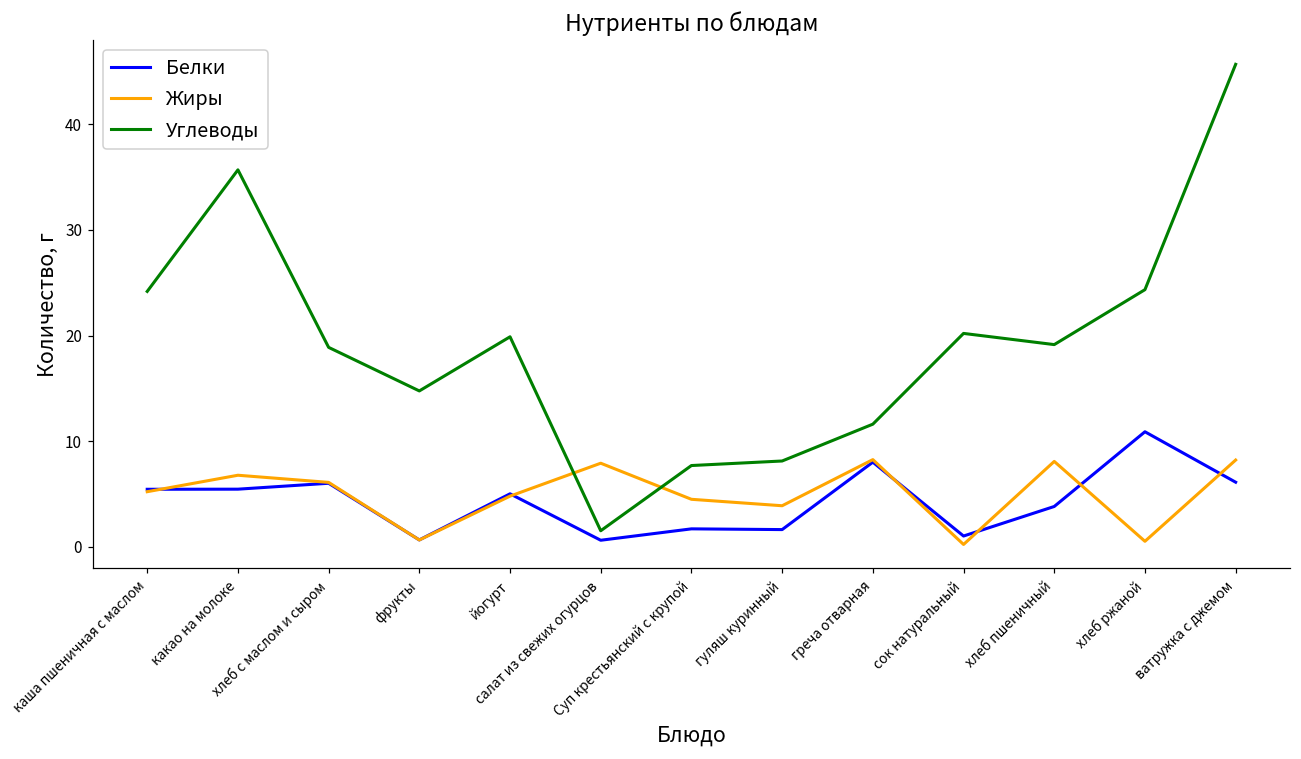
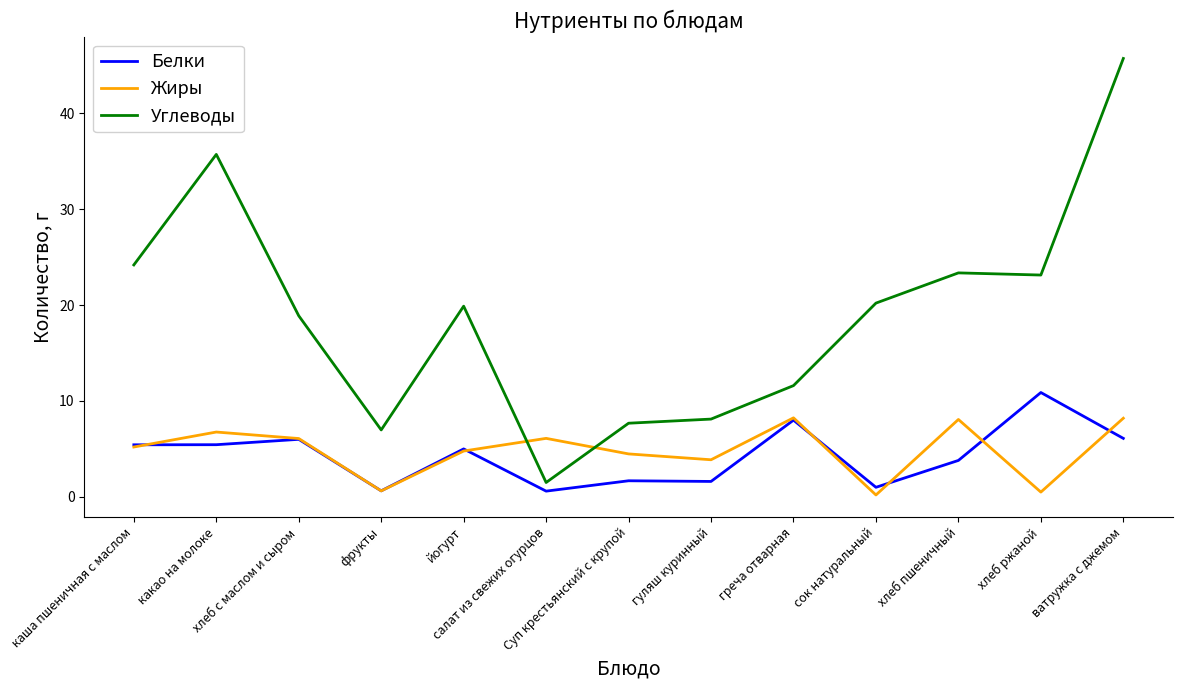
Углеводы, фрукты: 15 -> 7
Жиры, салат из свежих огурцов: 8 -> 6
Углеводы, хлеб пшеничный: 19 -> 23
Углеводы, хлеб ржаной: 24 -> 23
